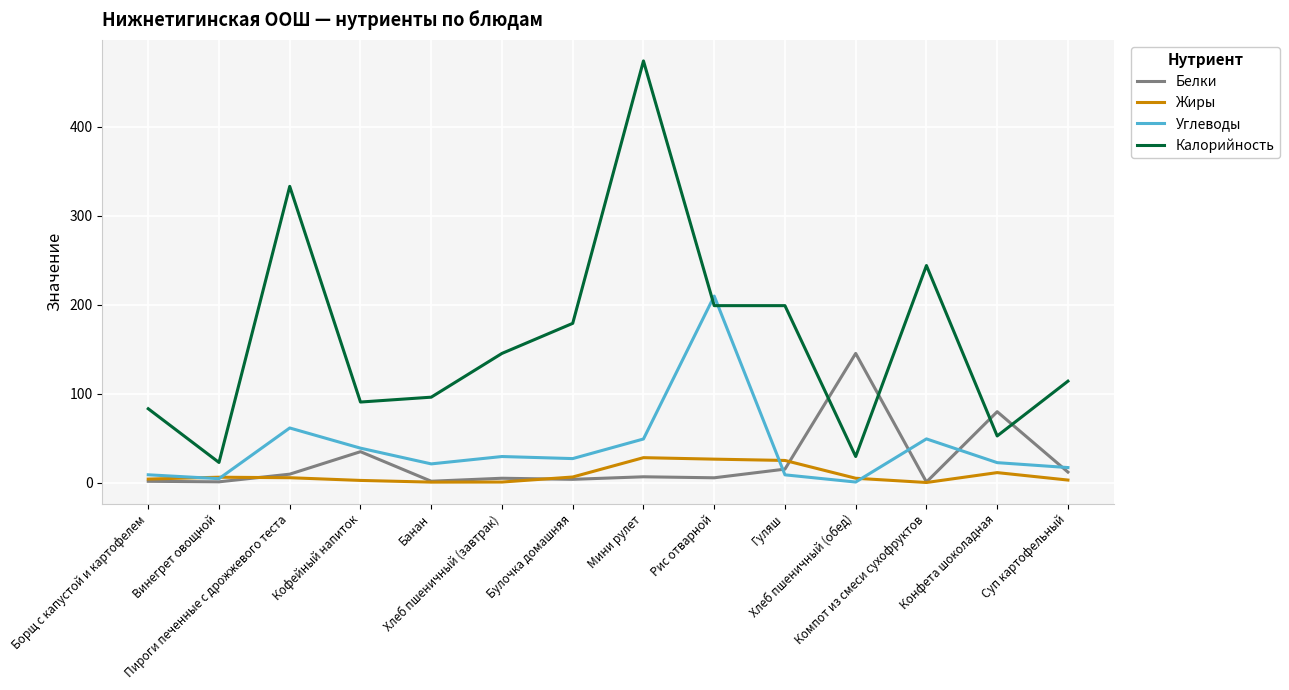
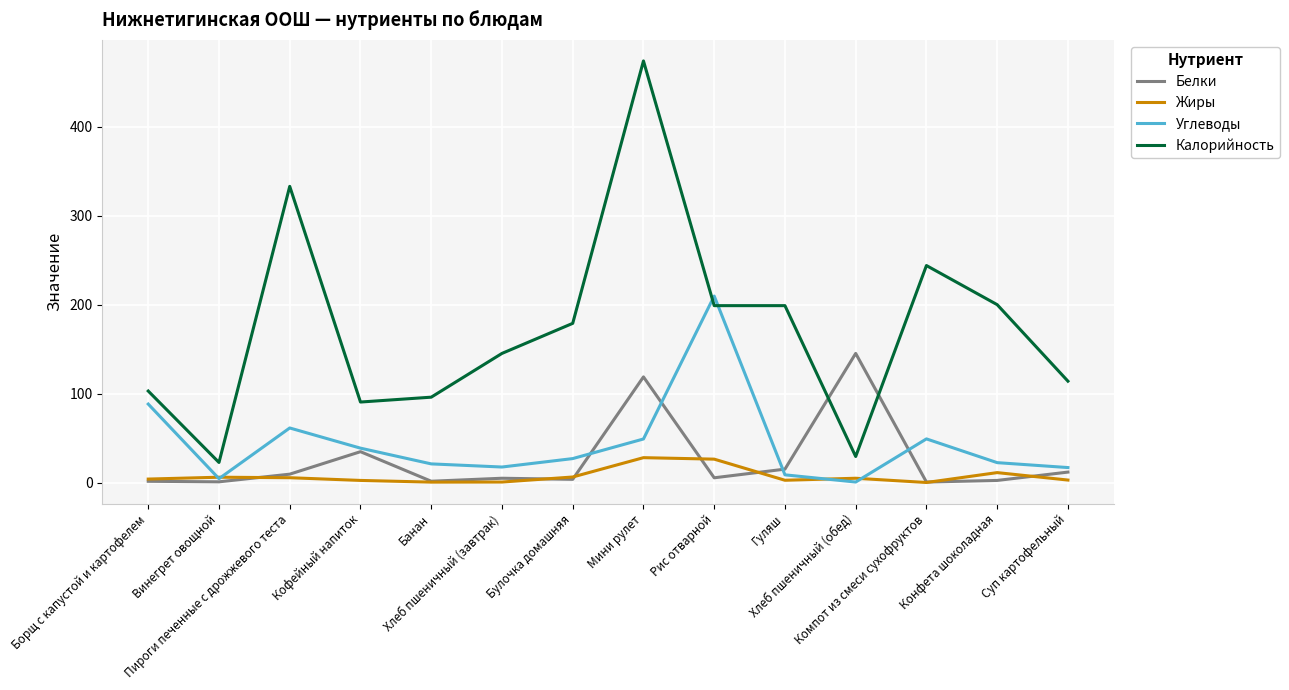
Углеводы, Борщ с капустой и картофелем: 10 -> 90
Калорийность, Борщ с капустой и картофелем: 80 -> 100
Углеводы, Хлеб пшеничный (завтрак): 30 -> 20
Белки, Мини рулет: 10 -> 120
Жиры, Гуляш: 20 -> 0
Белки, Конфета шоколадная: 80 -> 0
Калорийность, Конфета шоколадная: 50 -> 200
